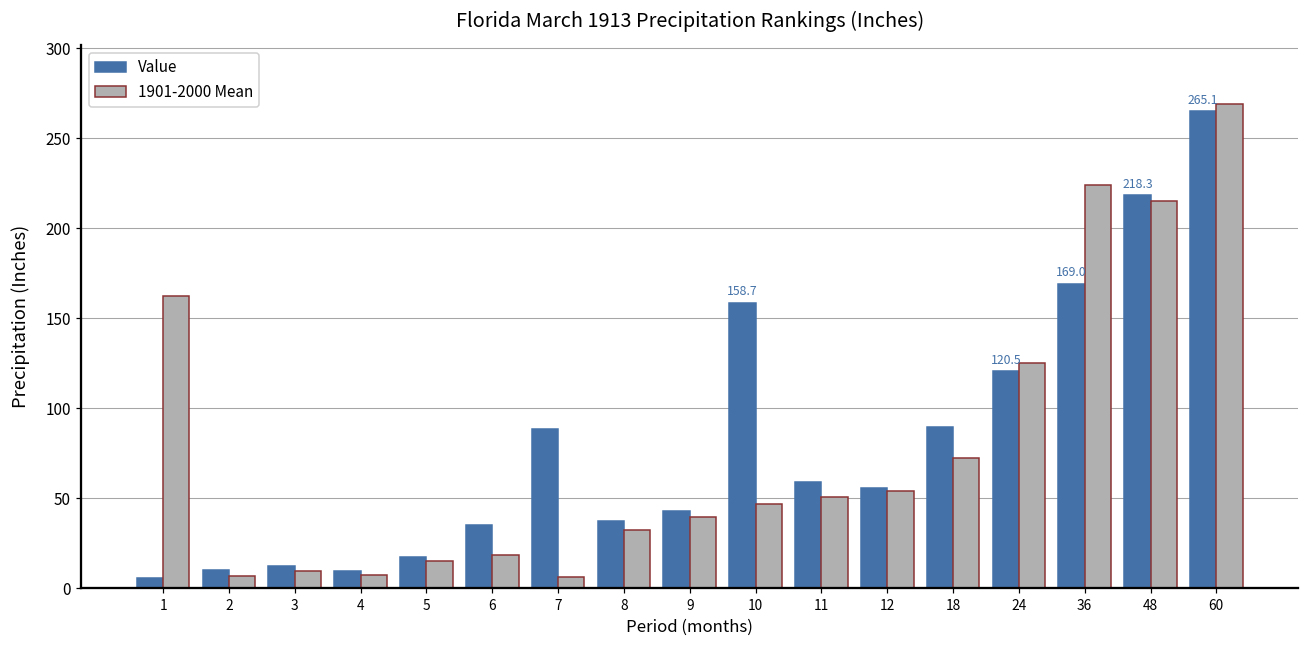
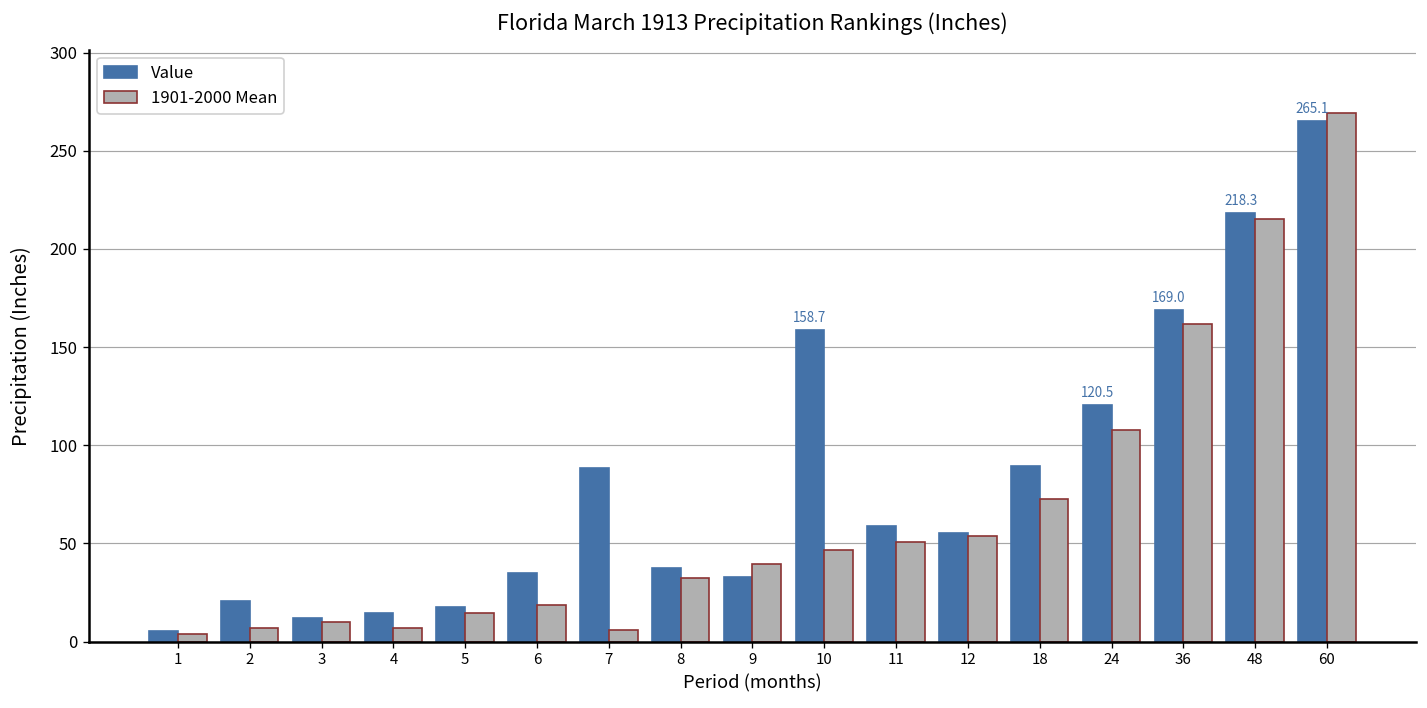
1901-2000 Mean, 1: 162 -> 4
Value, 2: 10 -> 21
Value, 4: 10 -> 14
Value, 9: 43 -> 33
1901-2000 Mean, 24: 125 -> 108
1901-2000 Mean, 36: 224 -> 162
